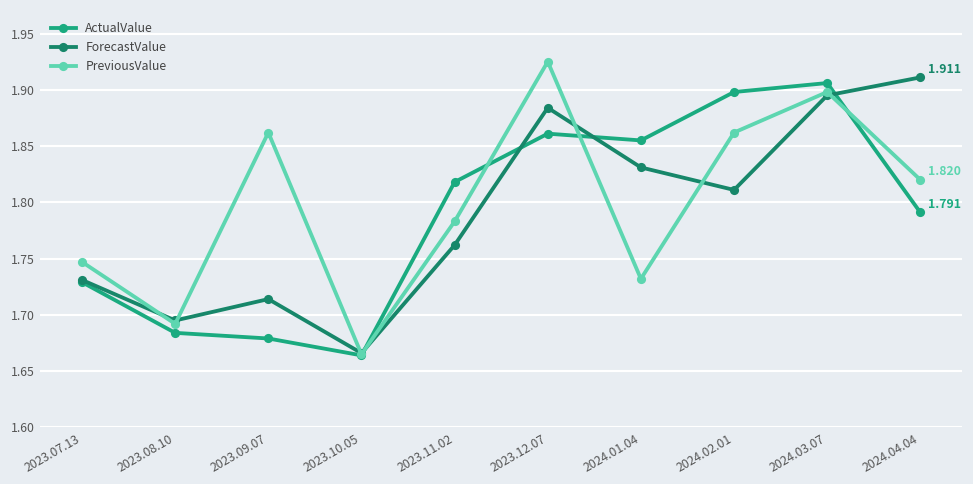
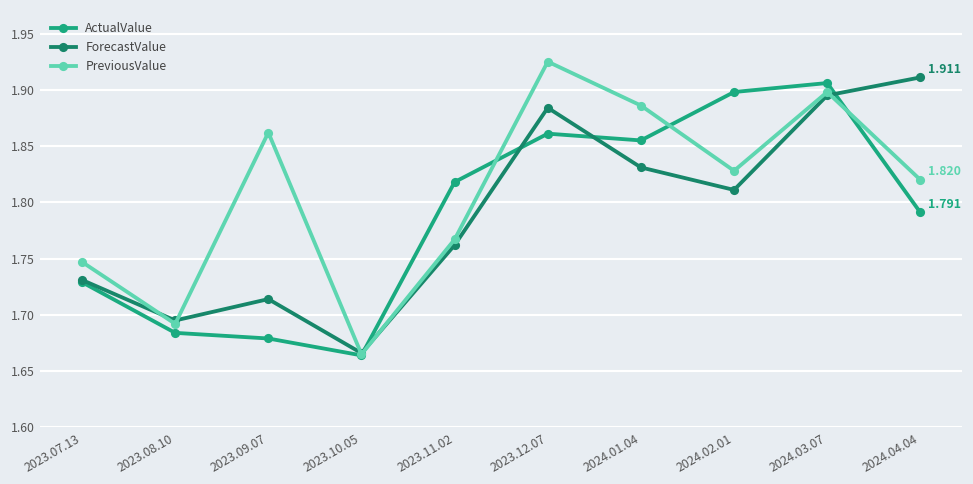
PreviousValue, 2023.11.02: 1.783 -> 1.767
PreviousValue, 2024.01.04: 1.732 -> 1.886
PreviousValue, 2024.02.01: 1.862 -> 1.828
